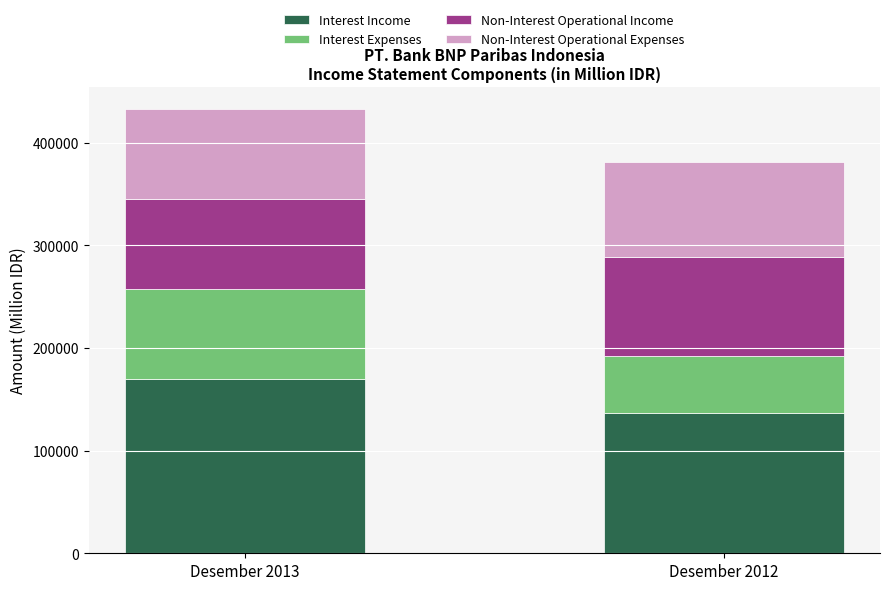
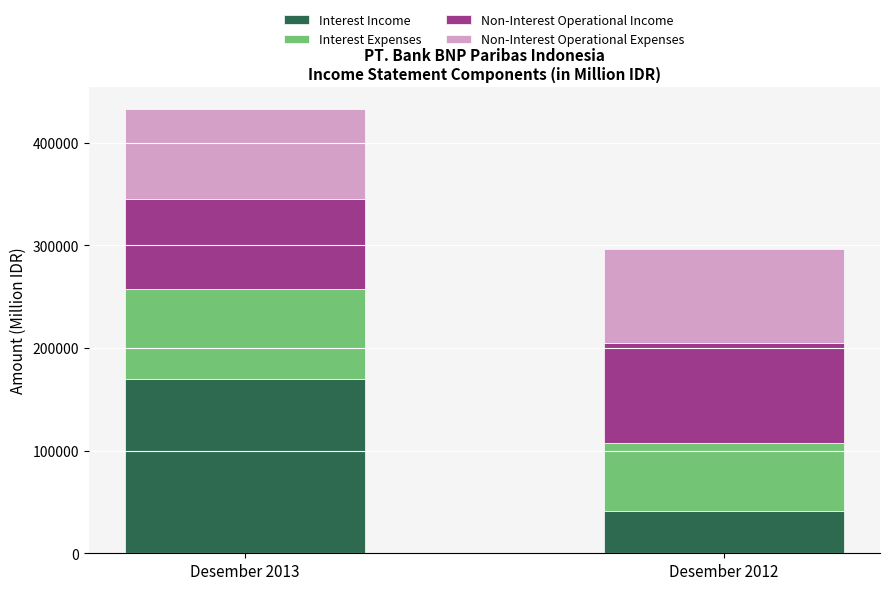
Interest Income, Desember 2012: 137000 -> 41000
Interest Expenses, Desember 2012: 55000 -> 66000
